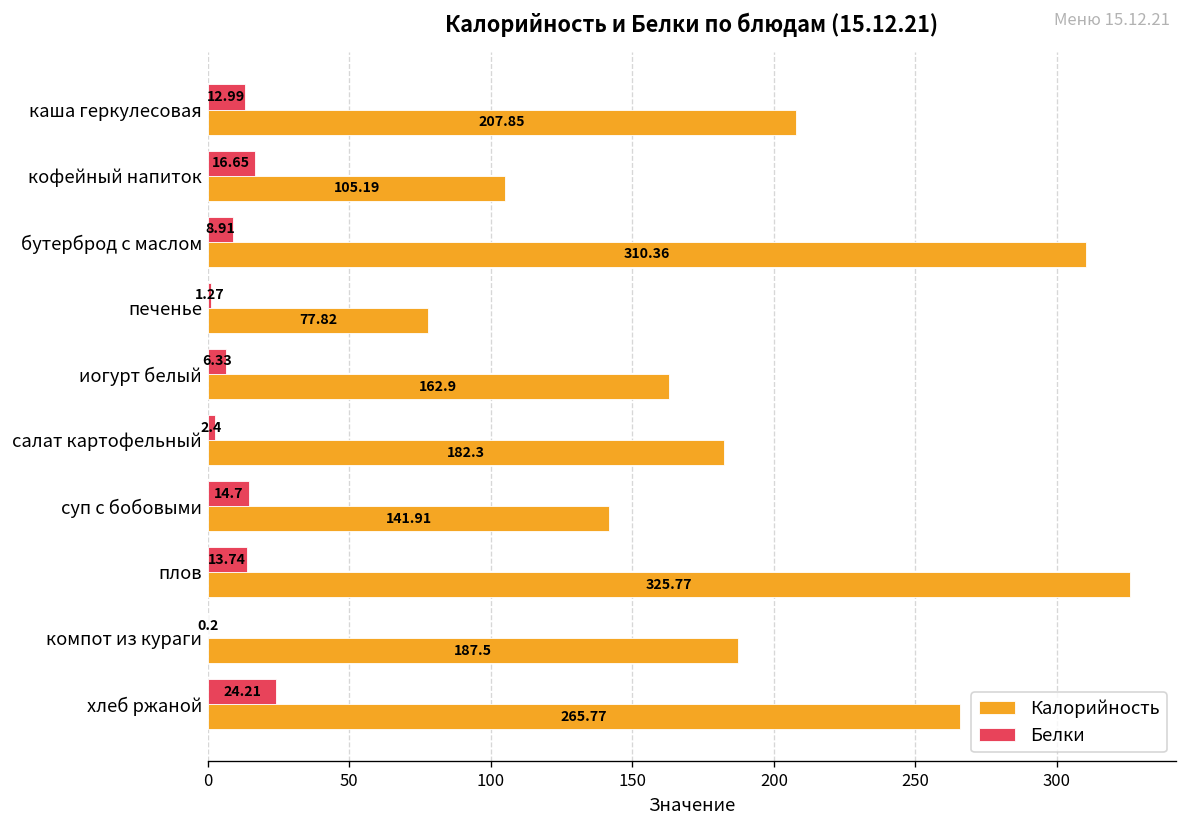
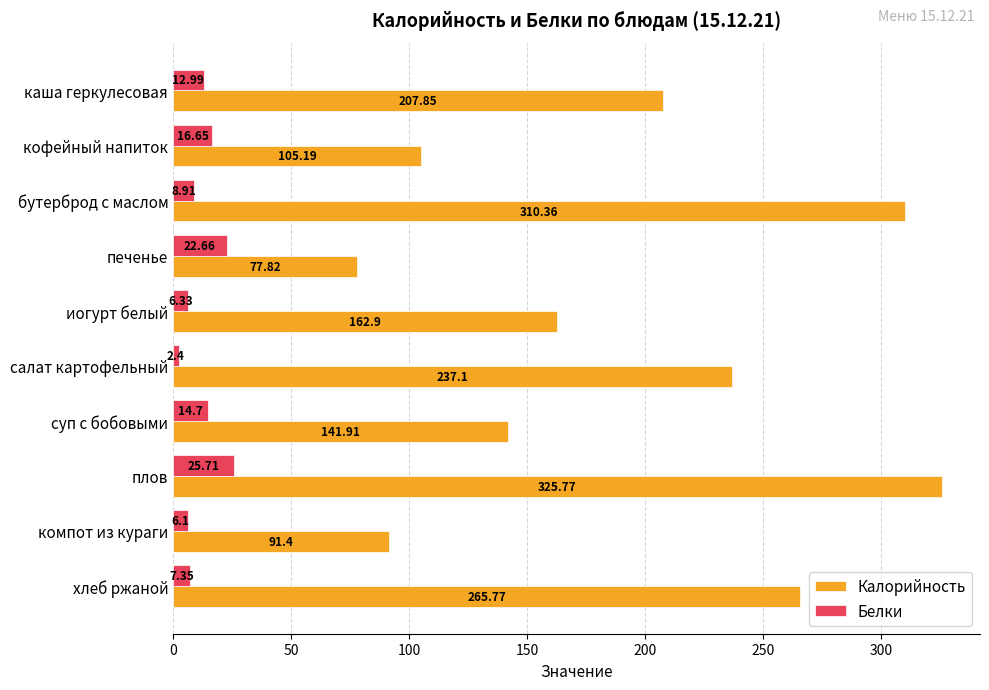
Белки, печенье: 1.27 -> 22.66
Калорийность, салат картофельный: 182.3 -> 237.1
Белки, плов: 13.74 -> 25.71
Белки, компот из кураги: 0.2 -> 6.1
Калорийность, компот из кураги: 187.5 -> 91.4
Белки, хлеб ржаной: 24.21 -> 7.35
